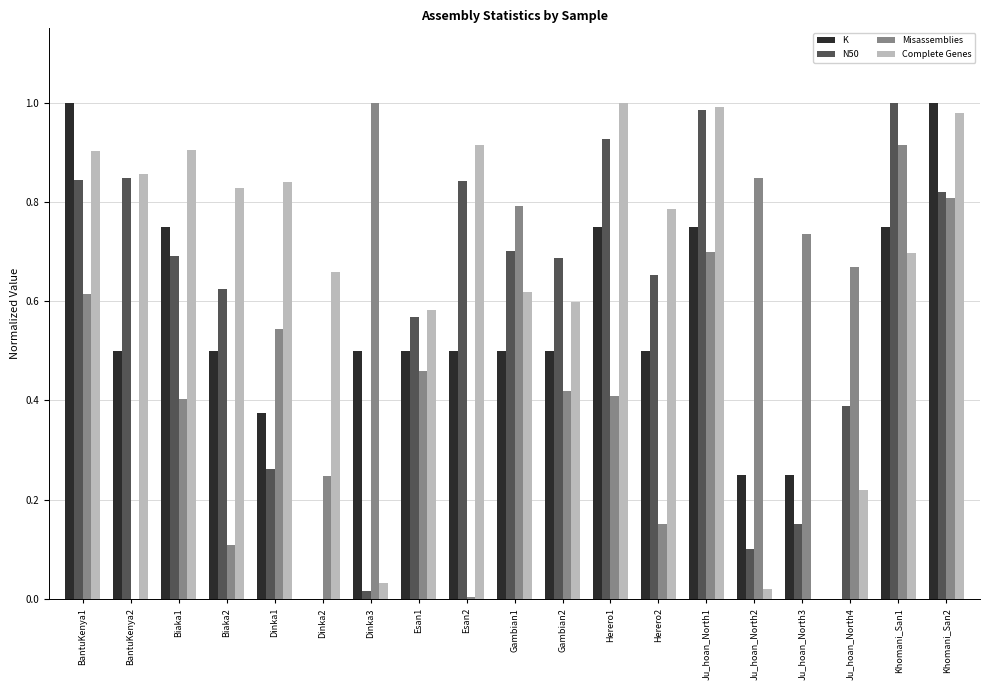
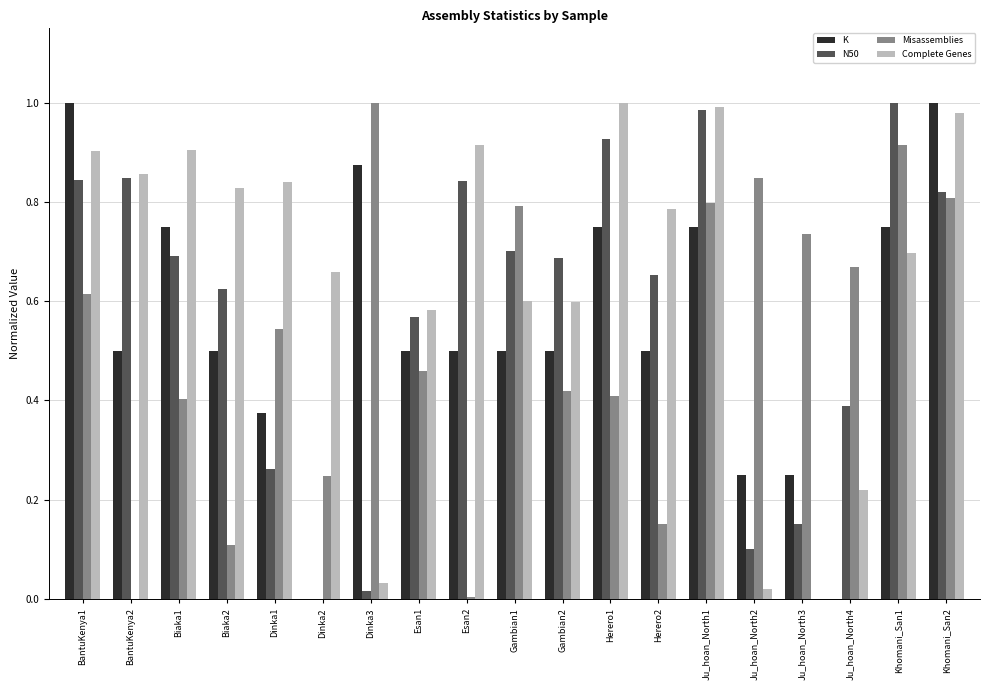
K, Dinka3: 0.50 -> 0.87
Complete Genes, Gambian1: 0.62 -> 0.60
Misassemblies, Ju_hoan_North1: 0.70 -> 0.80
